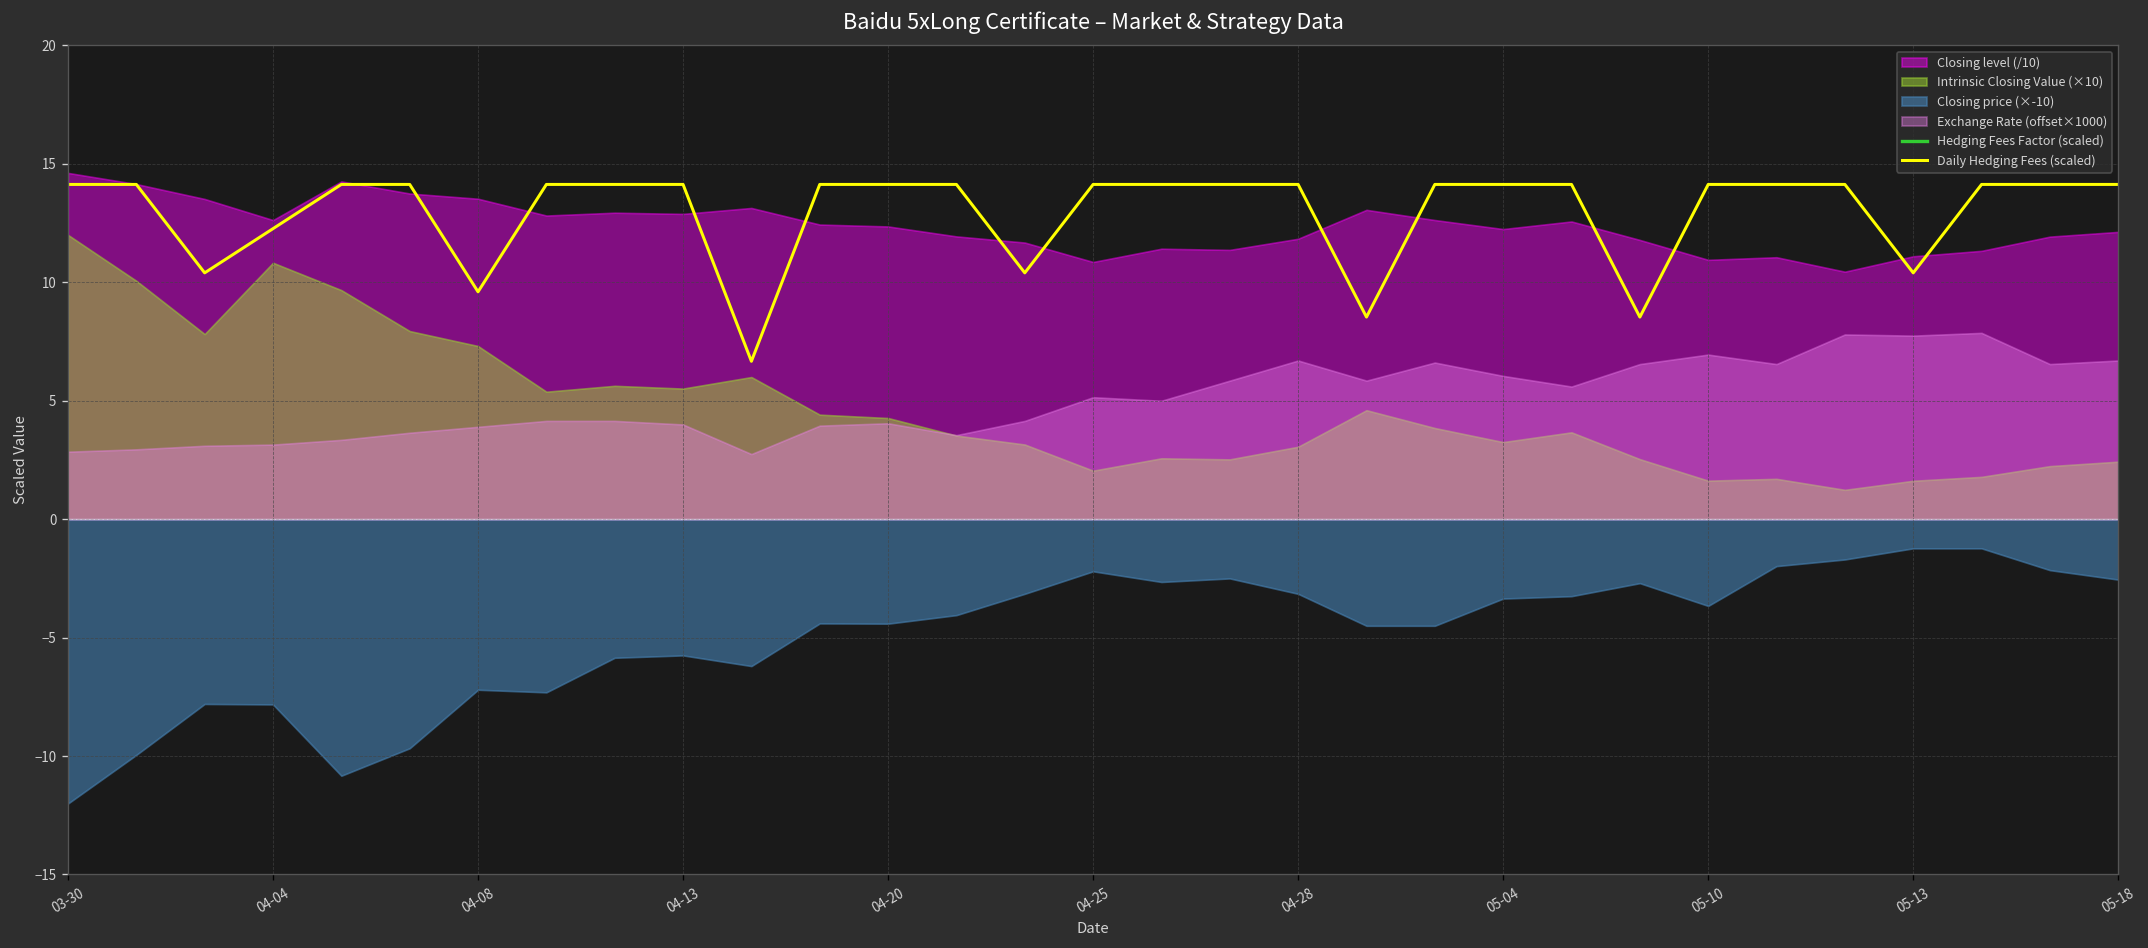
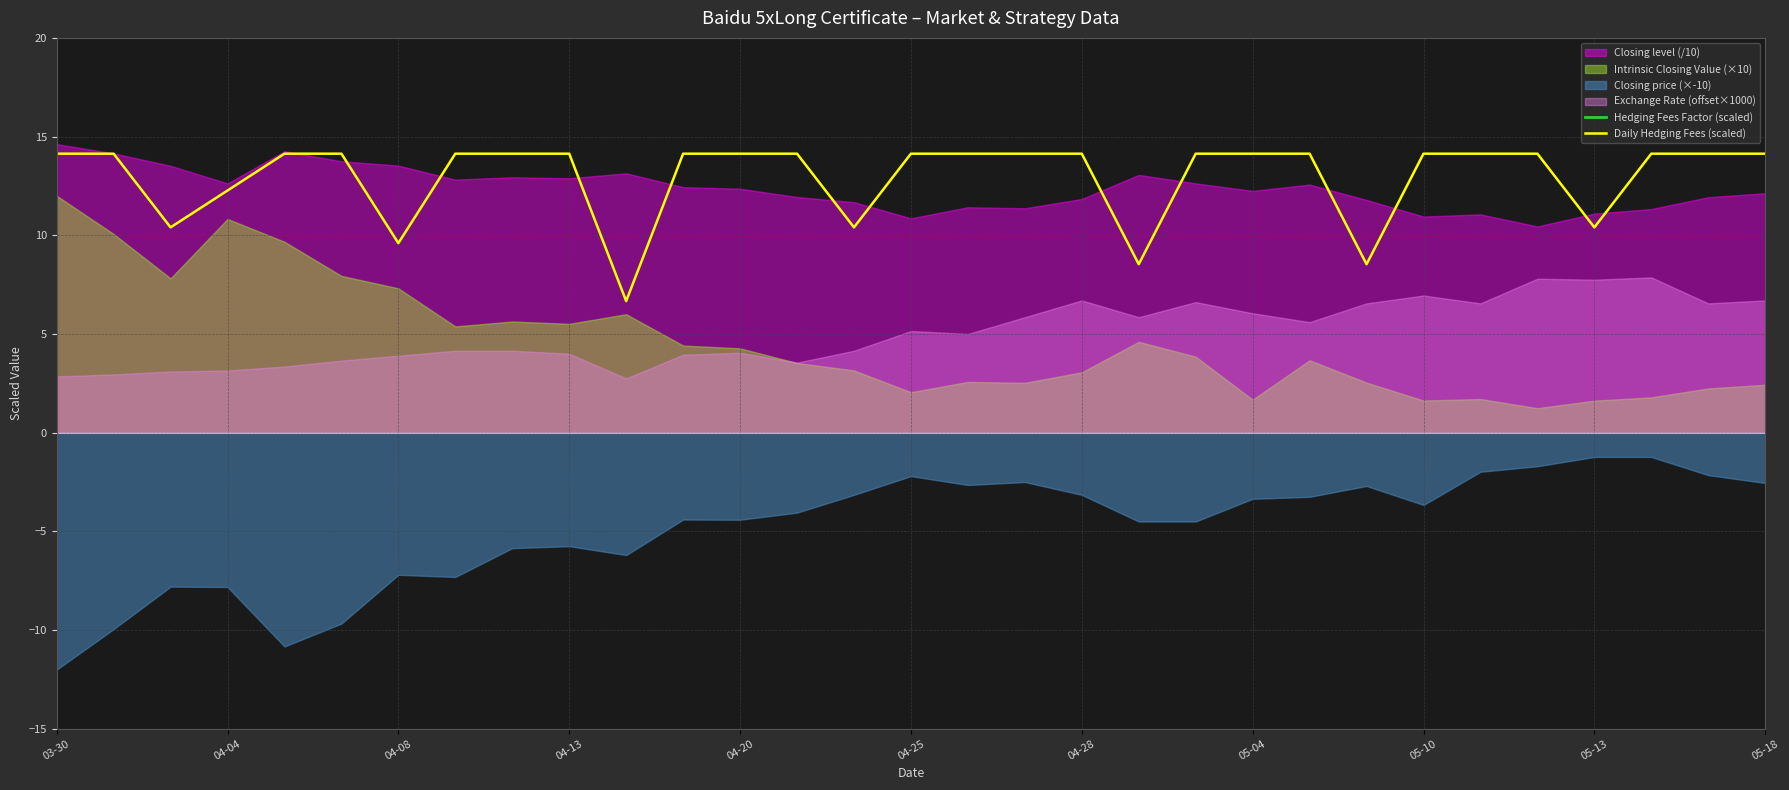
Intrinsic Closing Value (×10), 05-04: 3.3 -> 1.7
